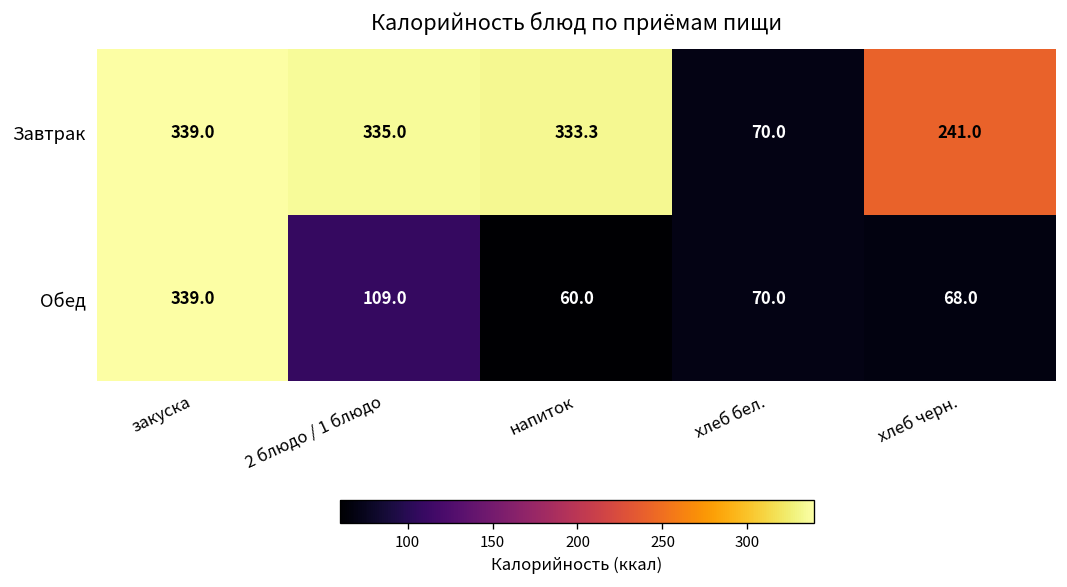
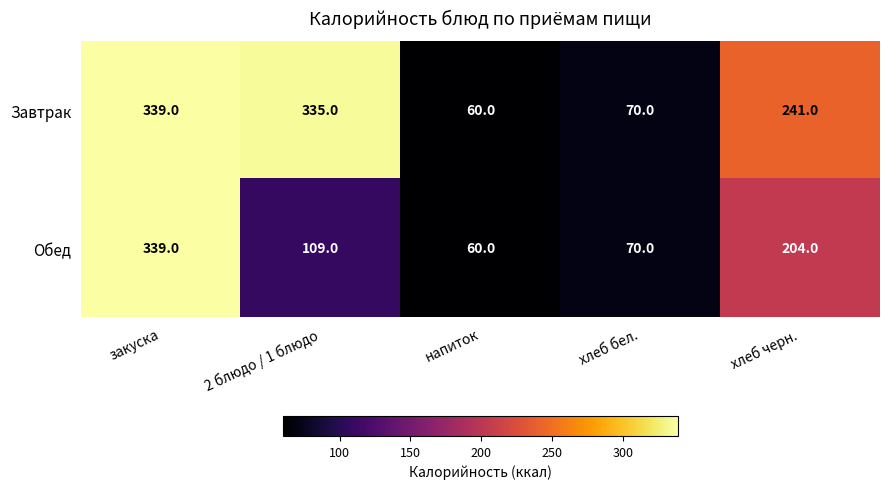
Завтрак, напиток: 333.3 -> 60.0
Обед, хлеб черн.: 68.0 -> 204.0
